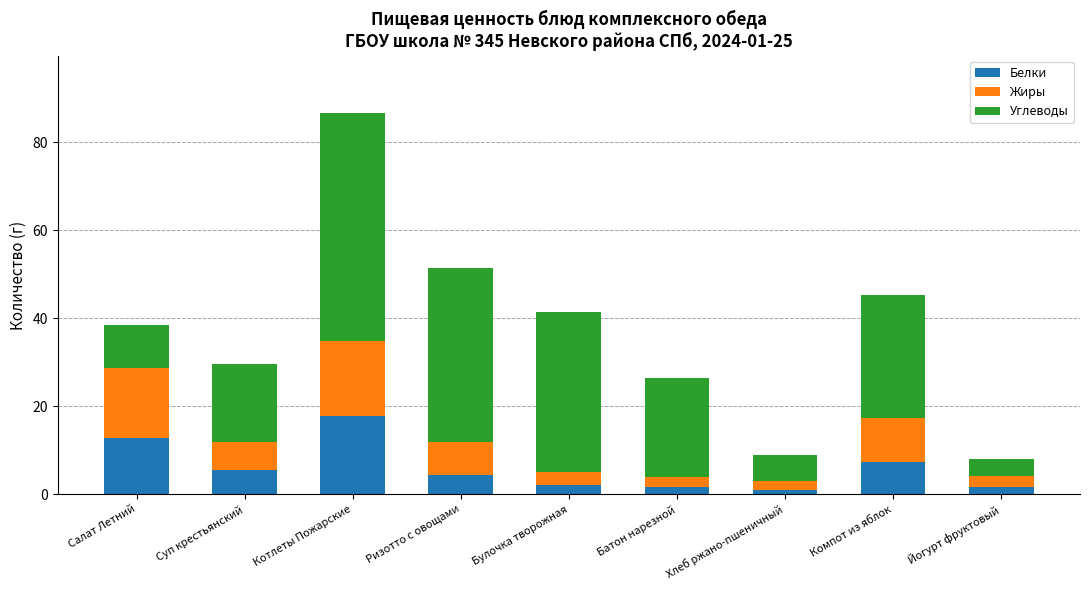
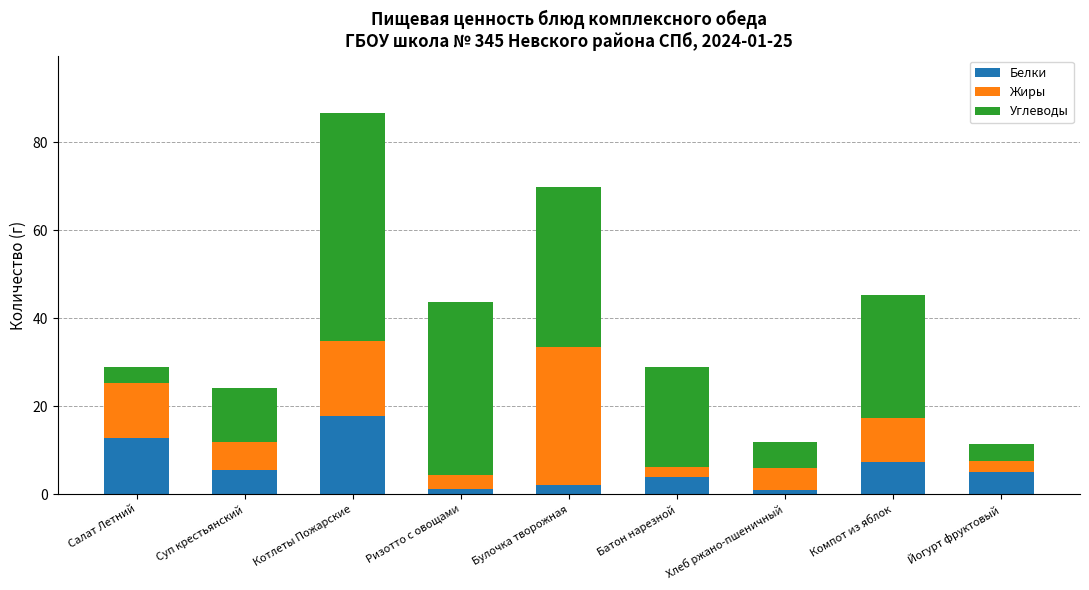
Жиры, Салат Летний: 16 -> 13
Углеводы, Салат Летний: 10 -> 3
Углеводы, Суп крестьянский: 18 -> 12
Белки, Ризотто с овощами: 4 -> 1
Жиры, Ризотто с овощами: 8 -> 3
Жиры, Булочка творожная: 3 -> 31
Белки, Батон нарезной: 2 -> 4
Жиры, Хлеб ржано-пшеничный: 2 -> 5
Белки, Йогурт фруктовый: 2 -> 5
